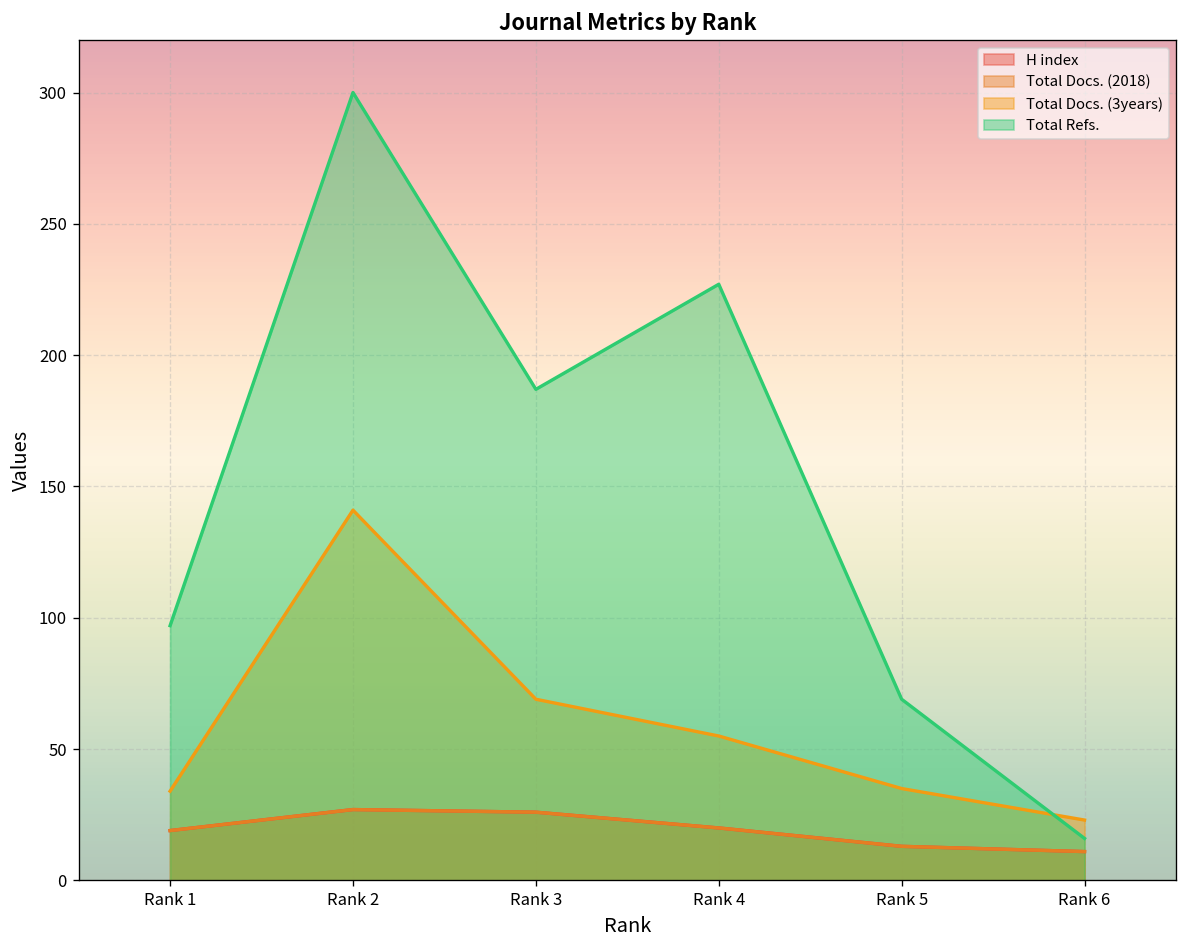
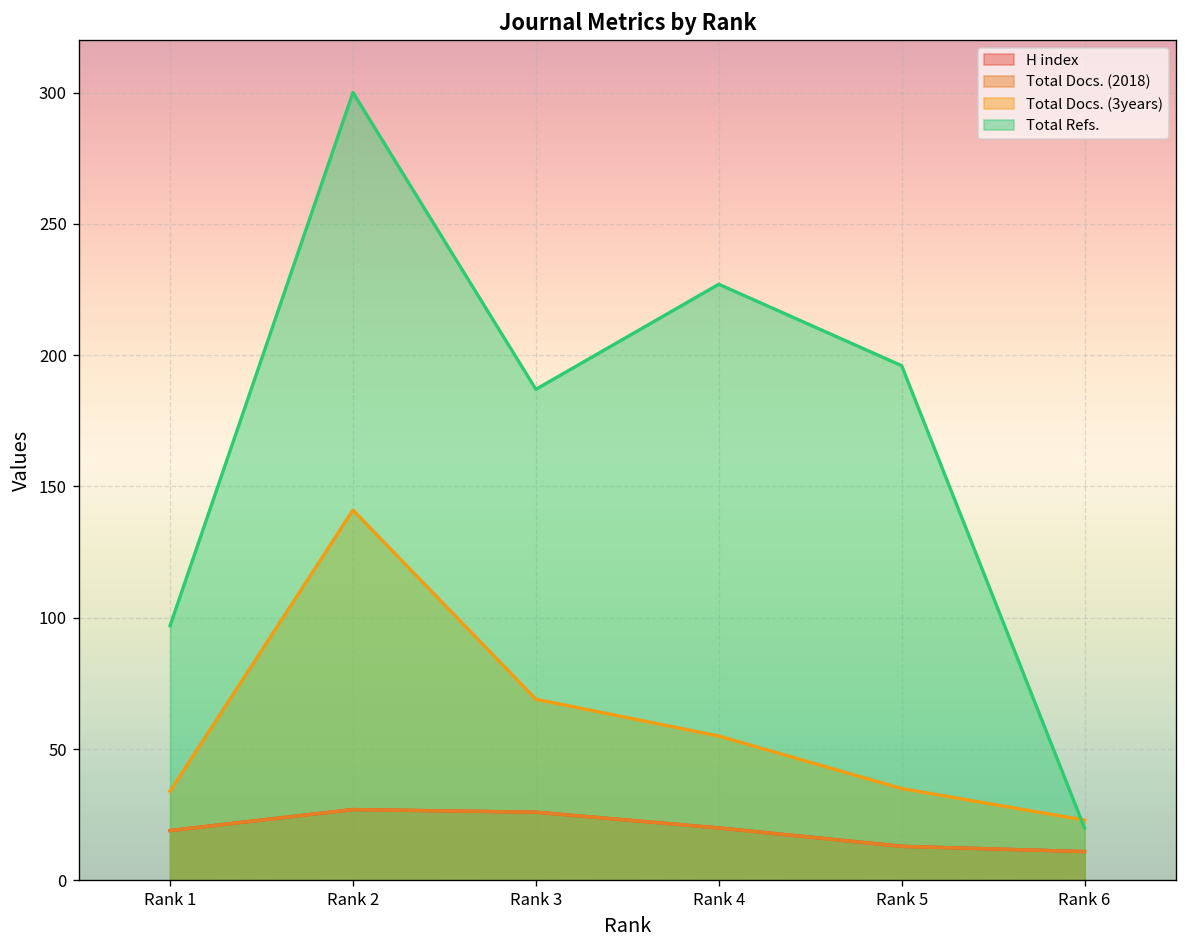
Total Refs., Rank 5: 69 -> 196
Total Refs., Rank 6: 16 -> 20
